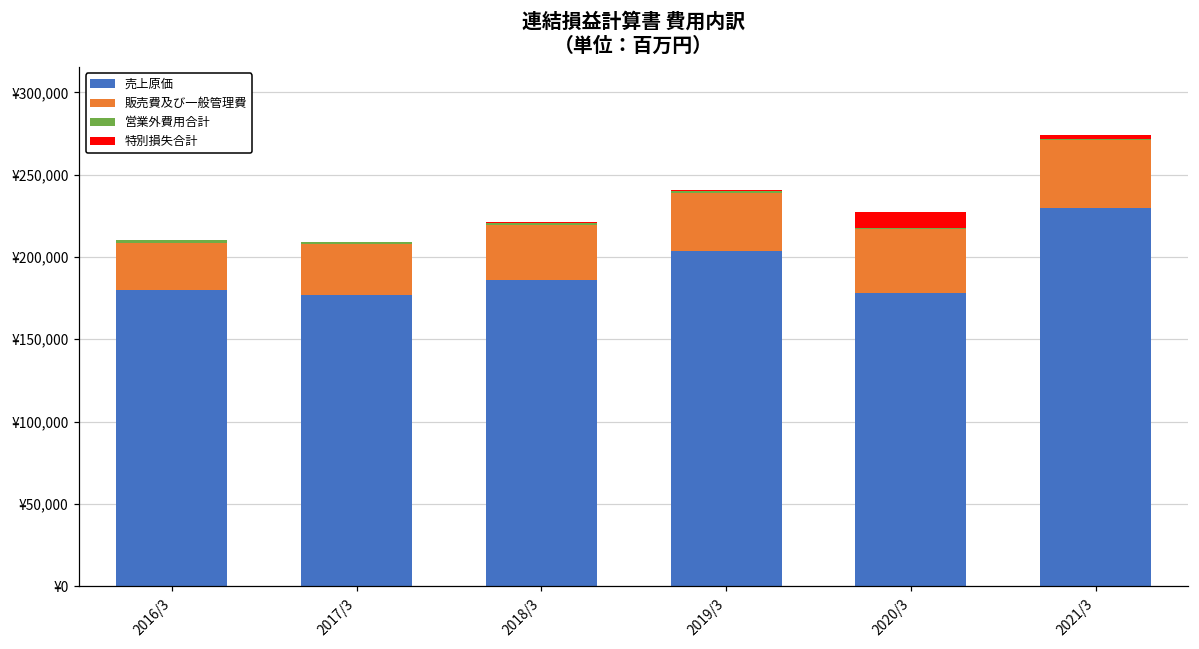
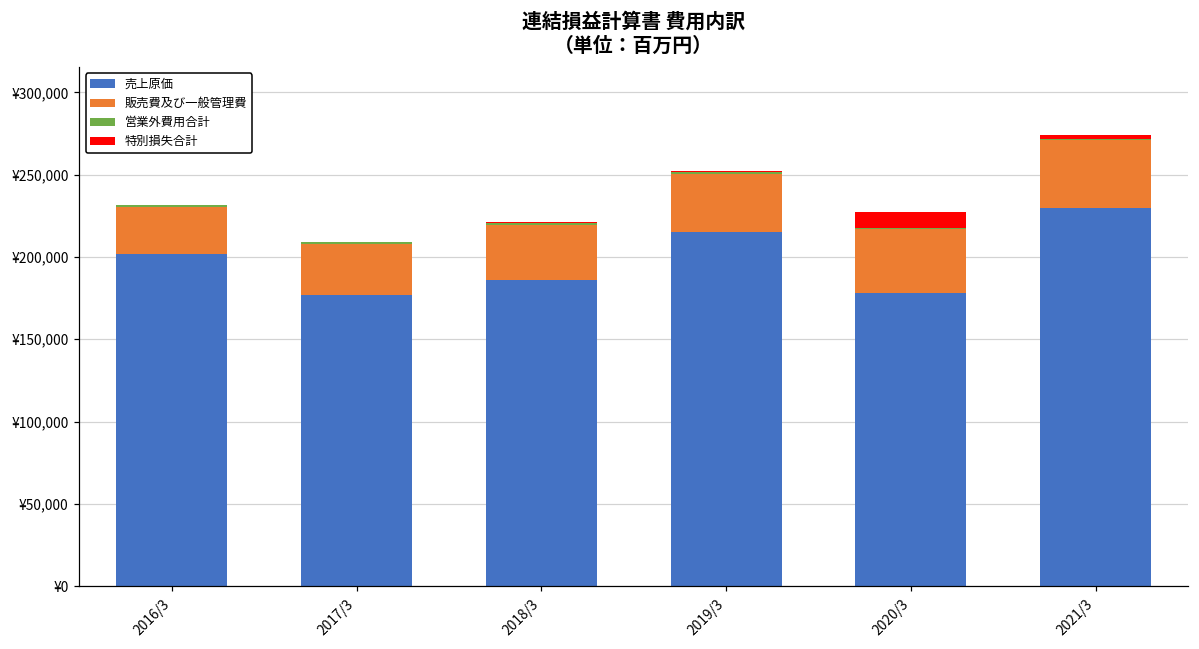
売上原価, 2016/3: ¥180,000 -> ¥202,000
売上原価, 2019/3: ¥204,000 -> ¥215,000
